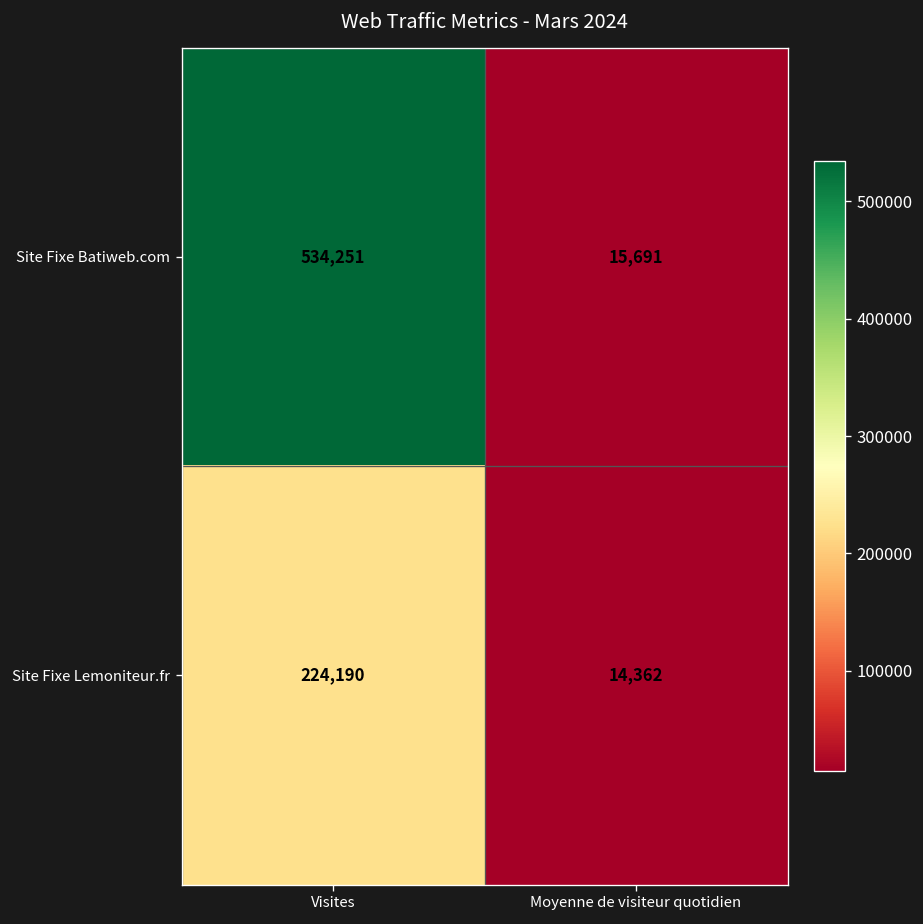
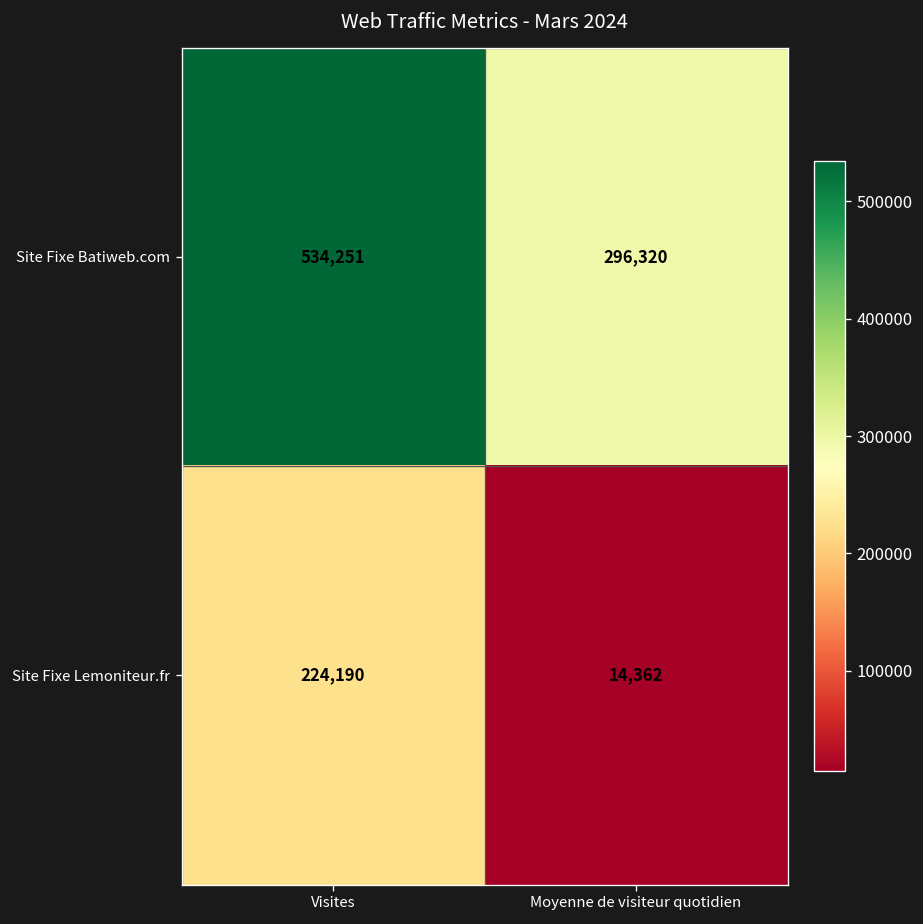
Site Fixe Batiweb.com, Moyenne de visiteur quotidien: 15,691 -> 296,320
